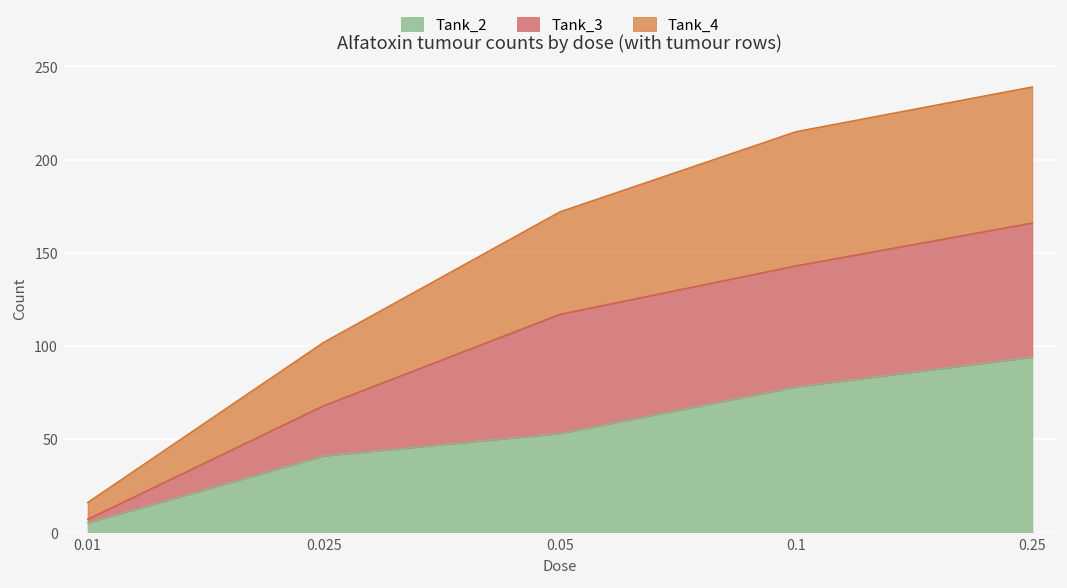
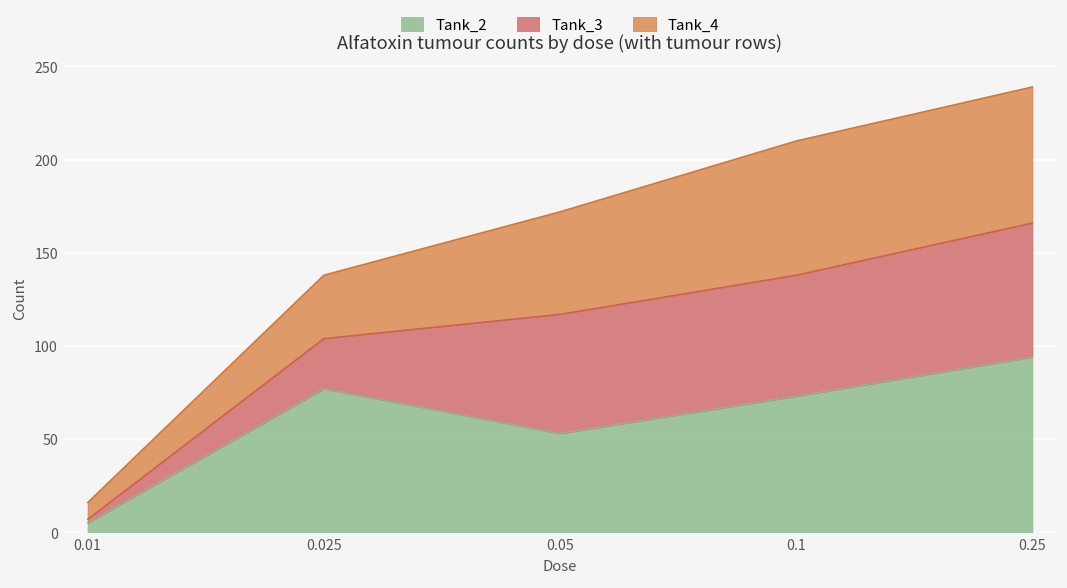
Tank_2, 0.025: 41 -> 77
Tank_2, 0.1: 78 -> 73
